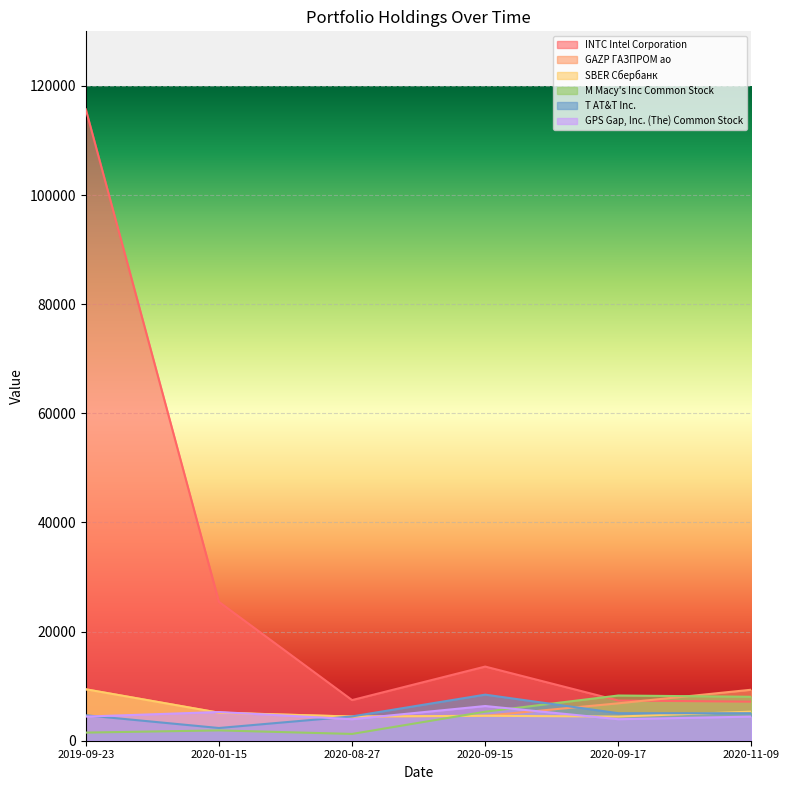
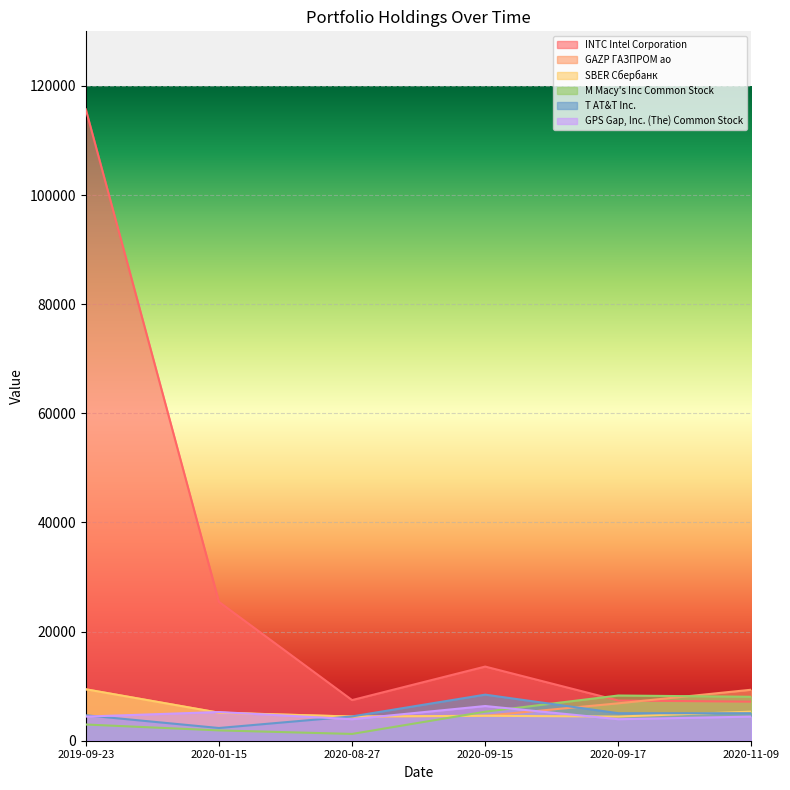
M Macy's Inc Common Stock, 2019-09-23: 1000 -> 3000
